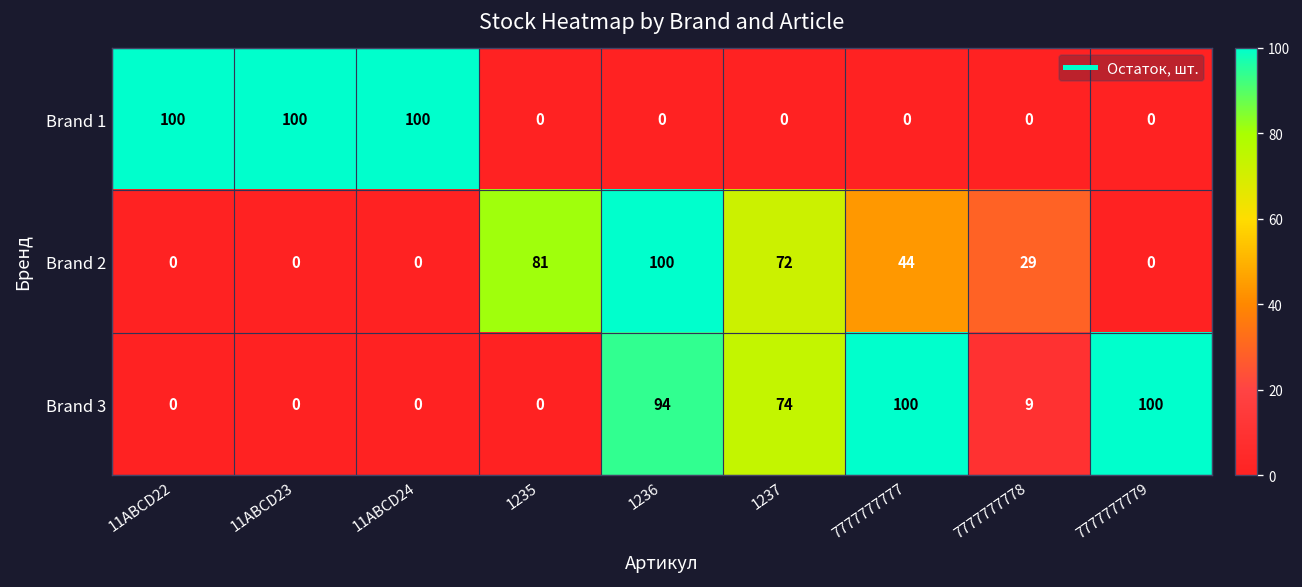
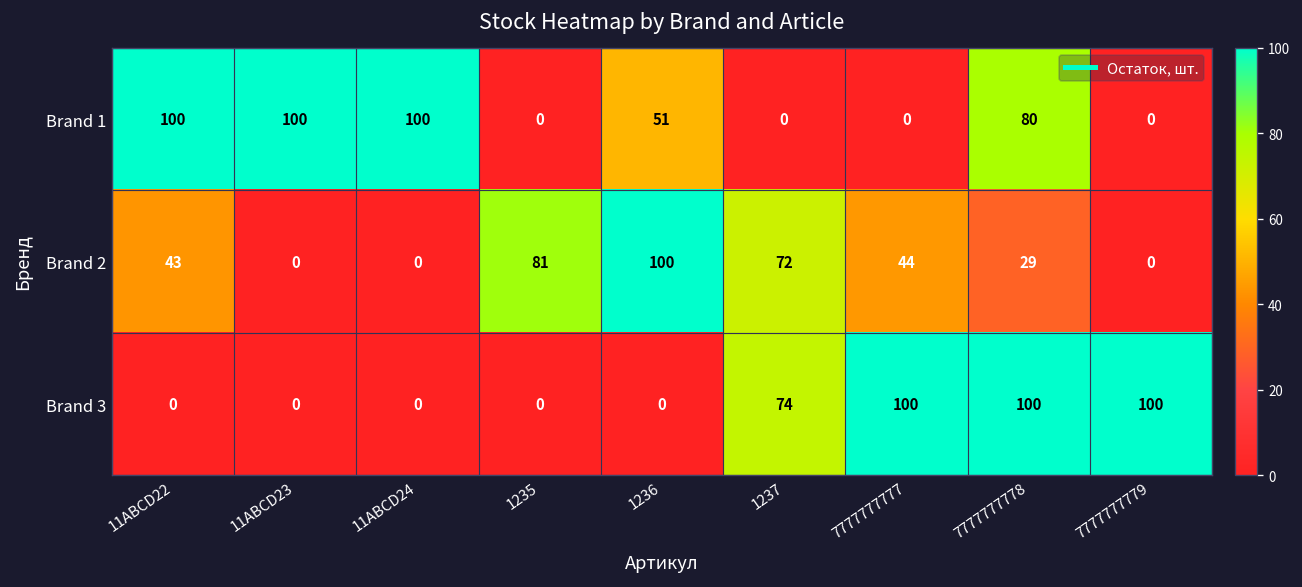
Brand 1, 1236: 0 -> 51
Brand 1, 7777777778: 0 -> 80
Brand 2, 11ABCD22: 0 -> 43
Brand 3, 1236: 94 -> 0
Brand 3, 7777777778: 9 -> 100
